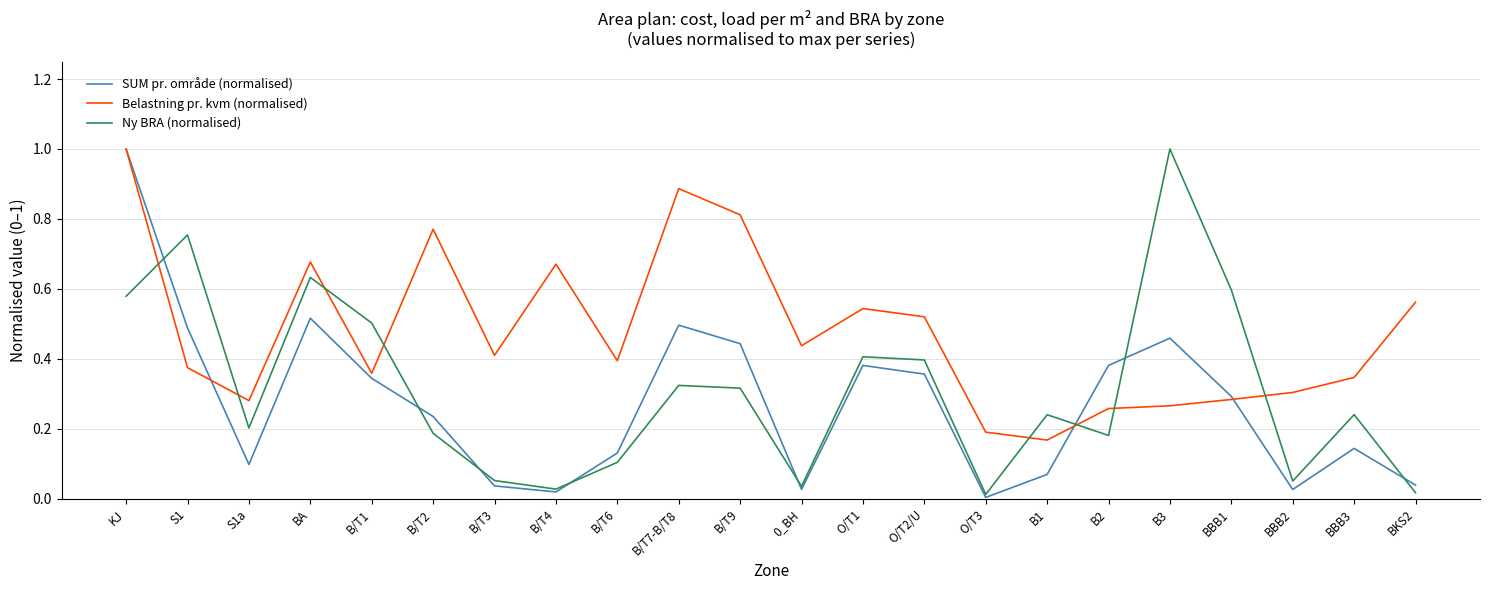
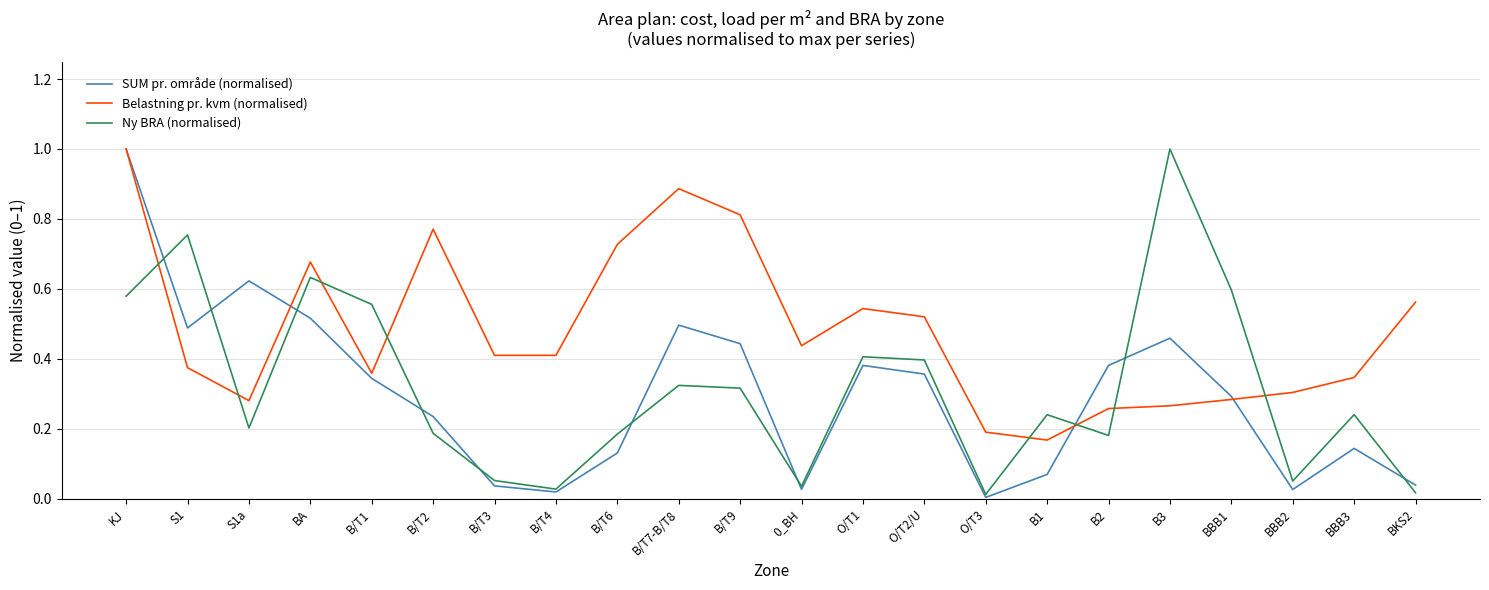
SUM pr. område (normalised), S1a: 0.10 -> 0.62
Ny BRA (normalised), B/T1: 0.50 -> 0.56
Belastning pr. kvm (normalised), B/T4: 0.67 -> 0.41
Belastning pr. kvm (normalised), B/T6: 0.39 -> 0.73
Ny BRA (normalised), B/T6: 0.10 -> 0.19
